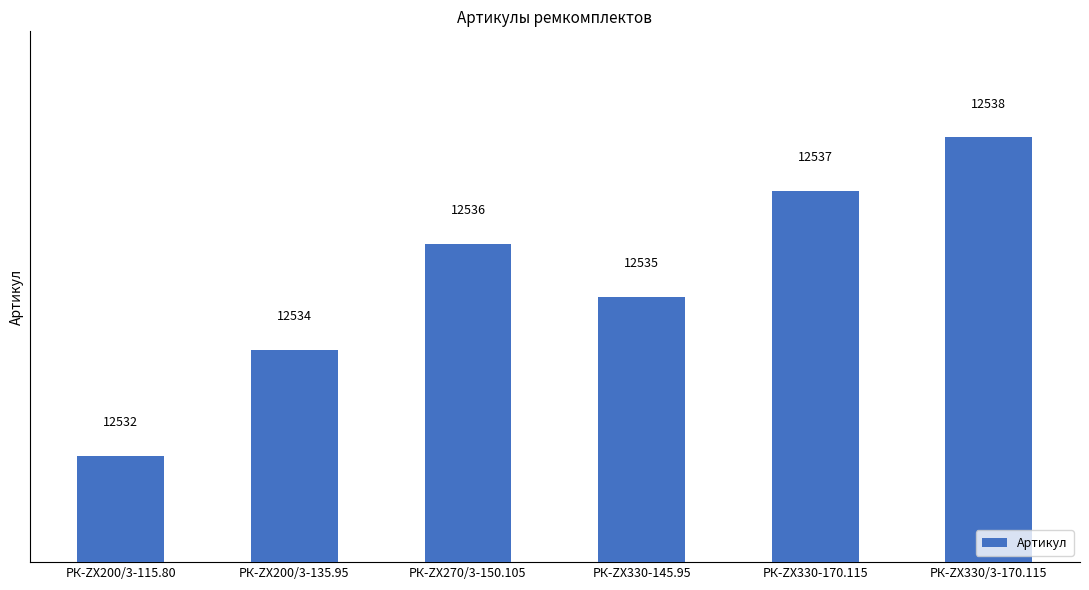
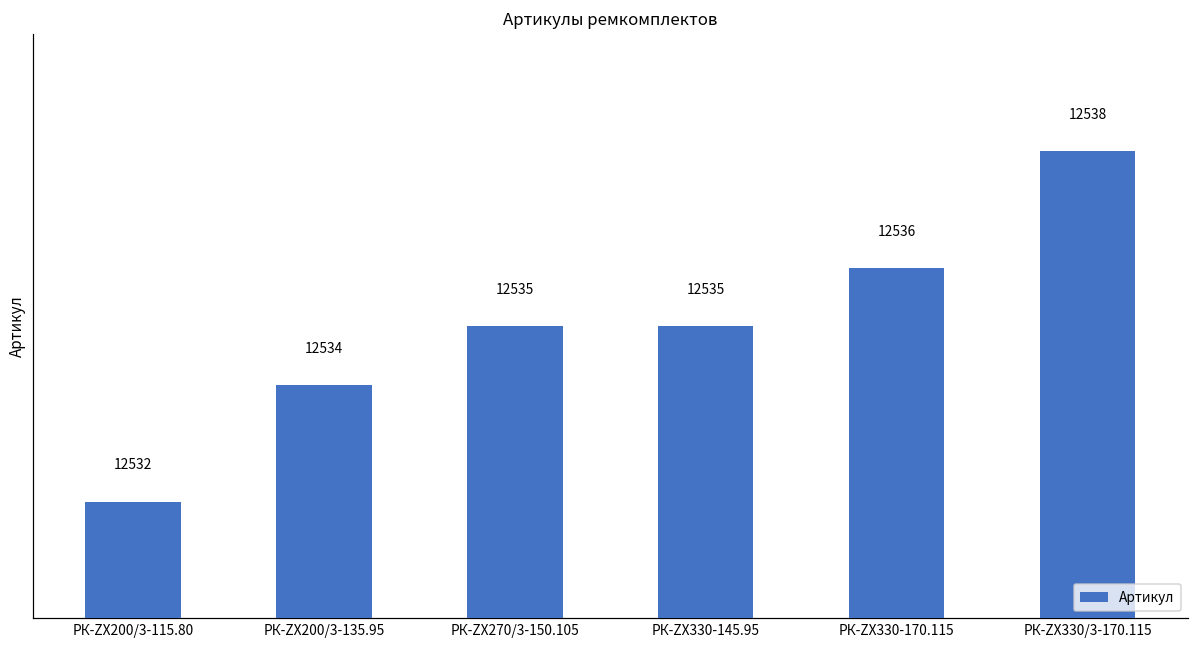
РК-ZX270/3-150.105: 12536 -> 12535
РК-ZX330-170.115: 12537 -> 12536
